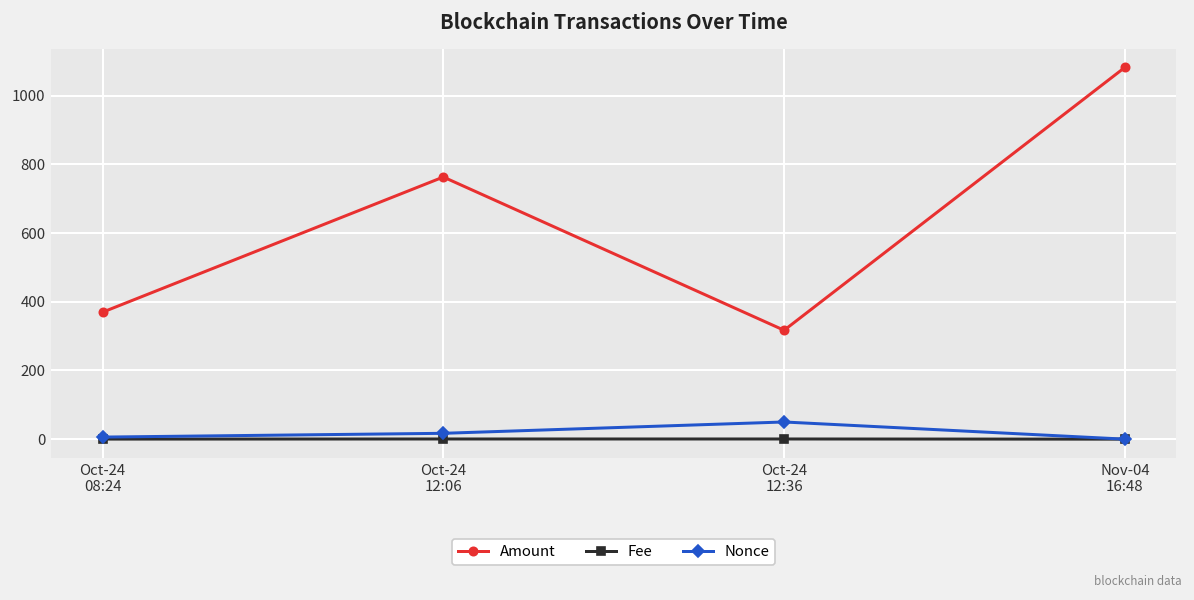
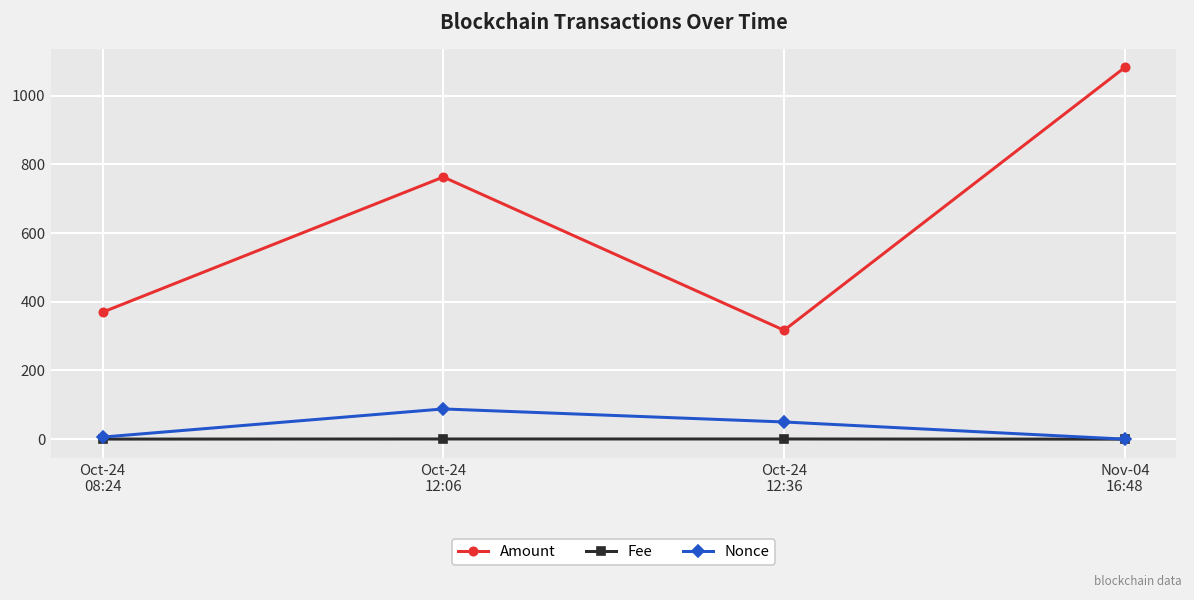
Nonce, Oct-24 12:06: 20 -> 90
